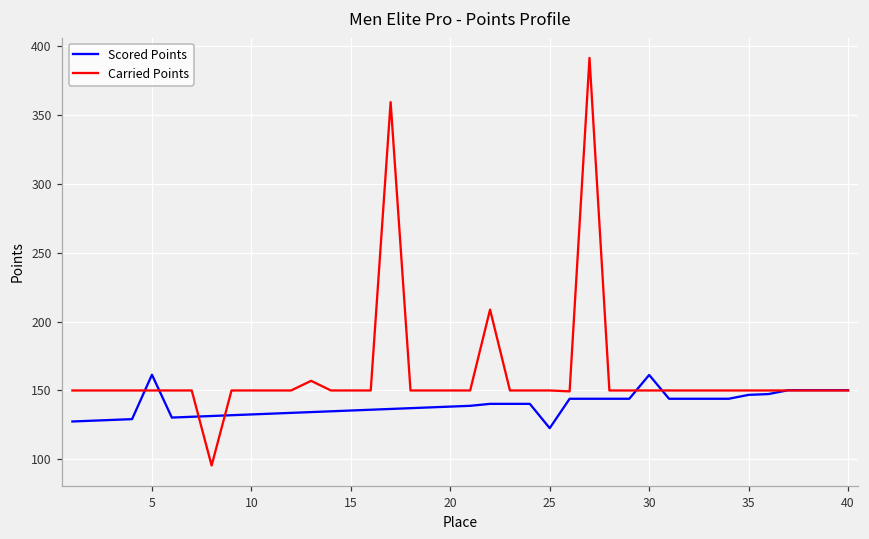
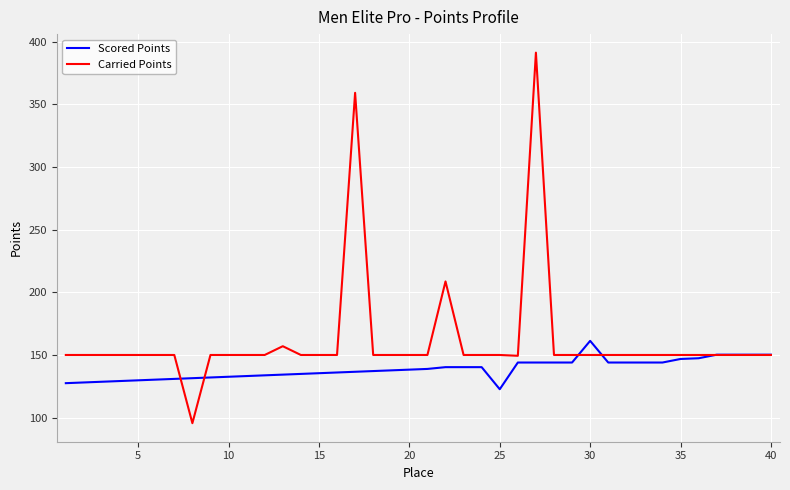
Scored Points, 5: 161 -> 130
